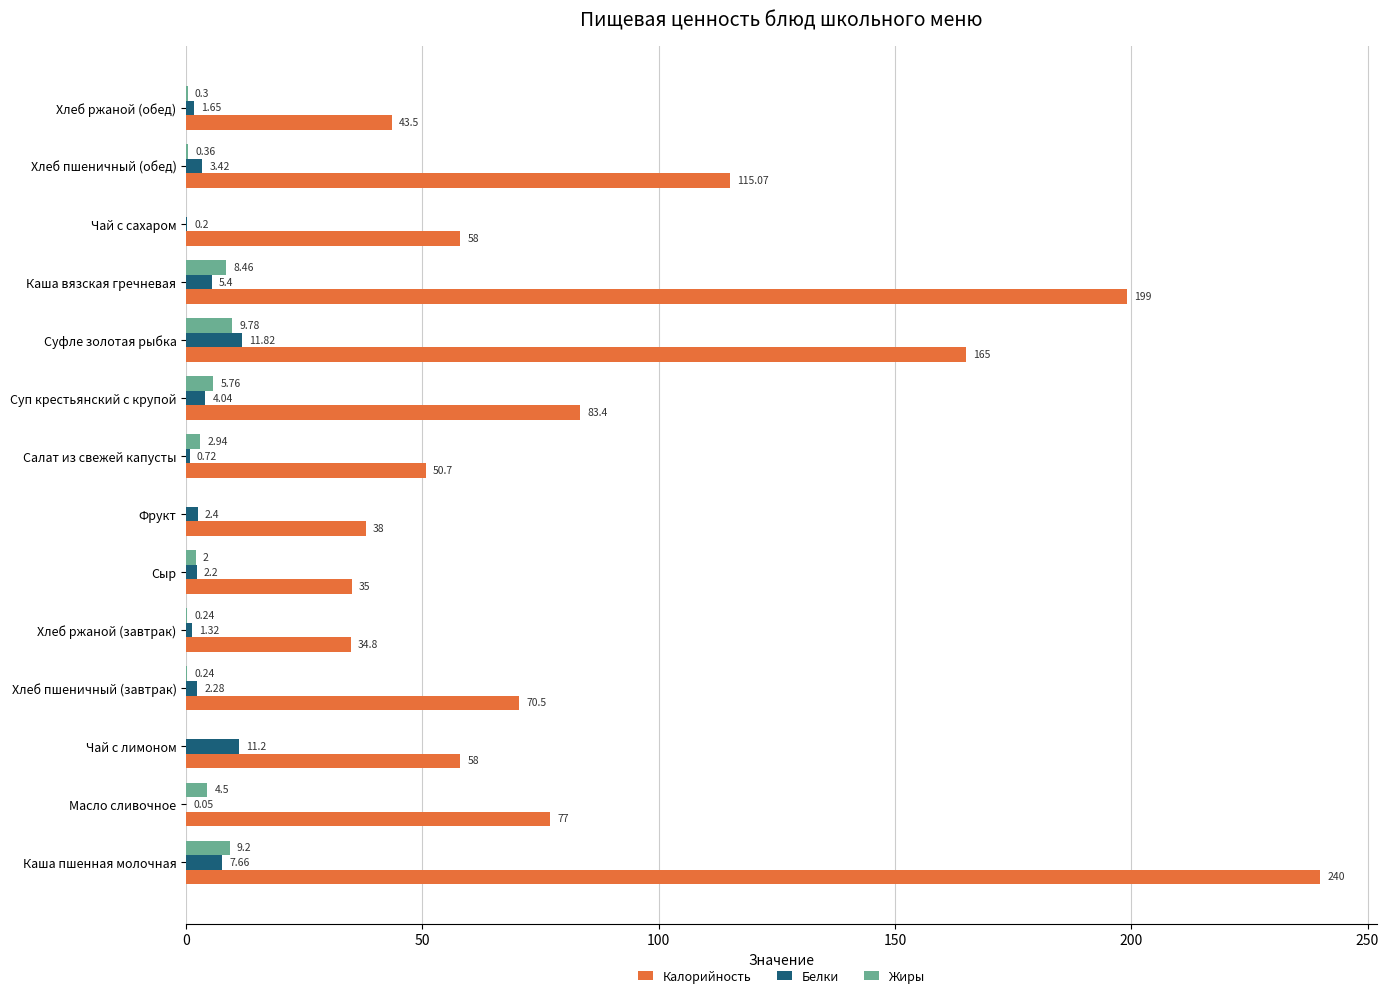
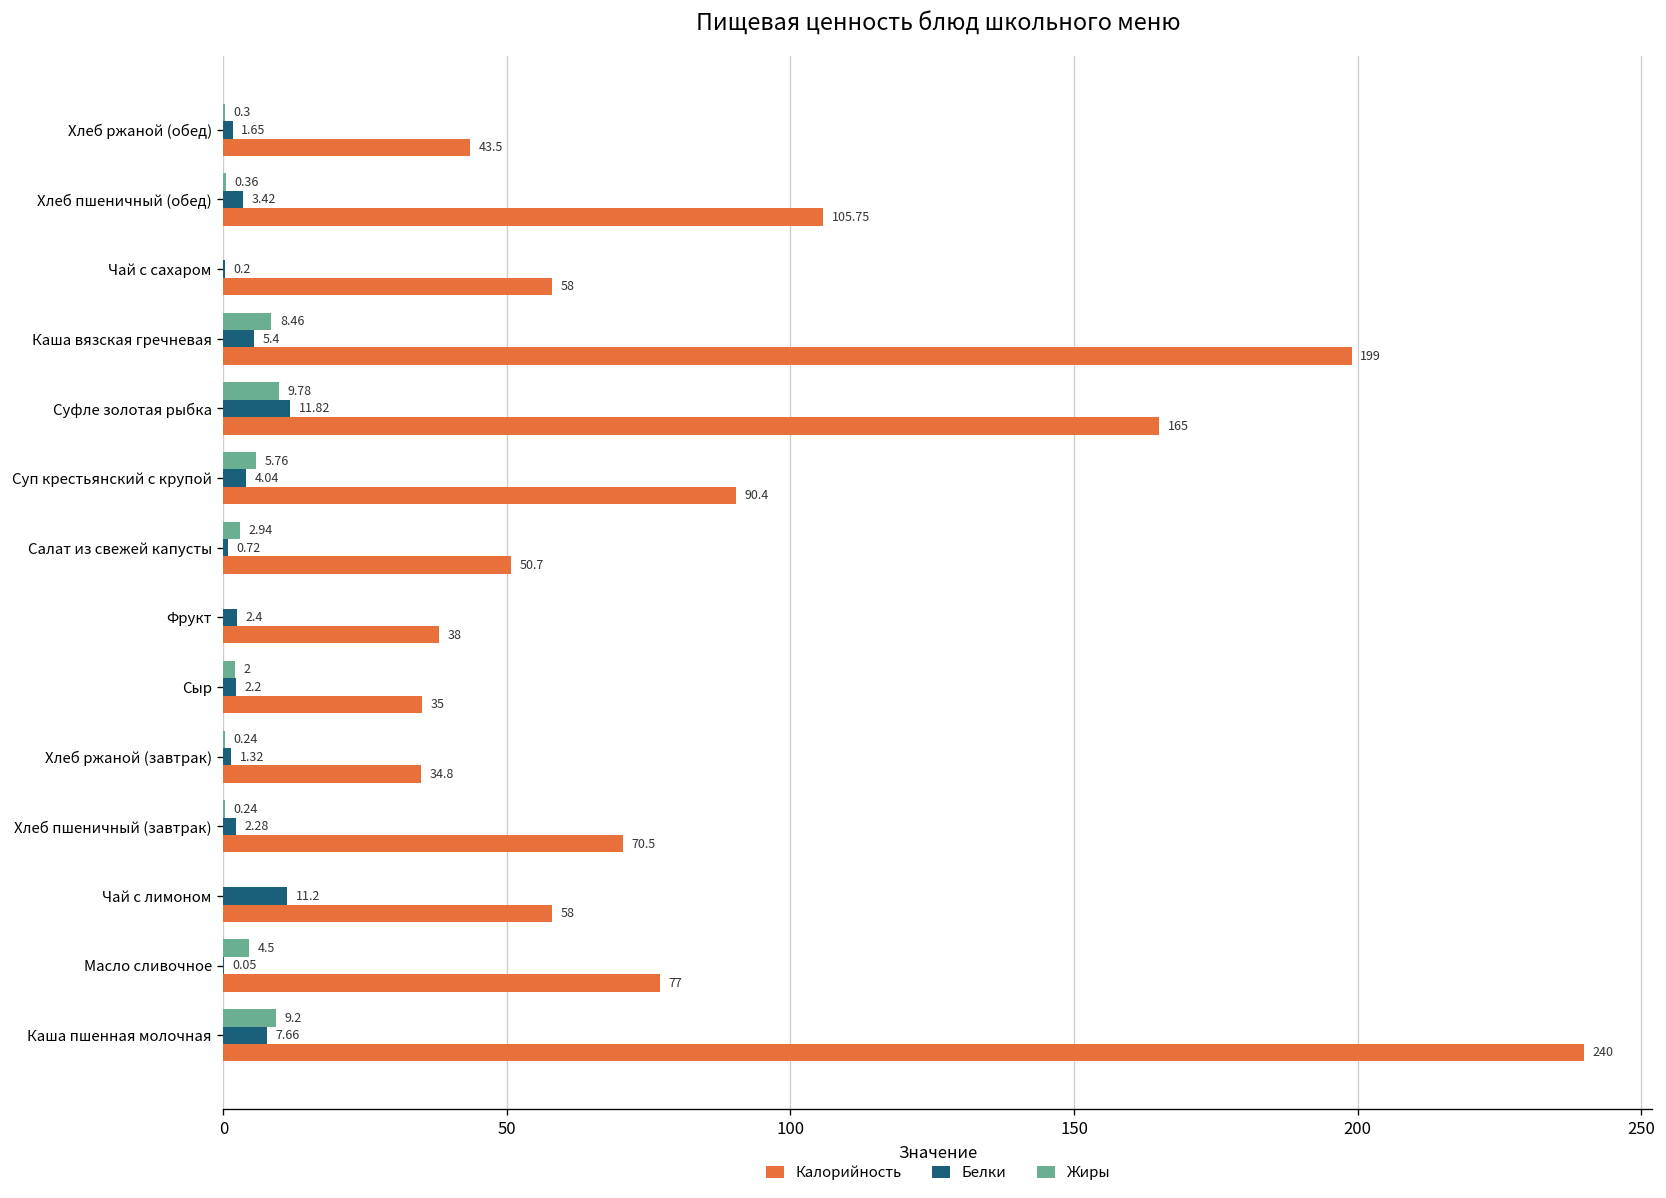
Калорийность, Хлеб пшеничный (обед): 115.07 -> 105.75
Калорийность, Суп крестьянский с крупой: 83.4 -> 90.4
